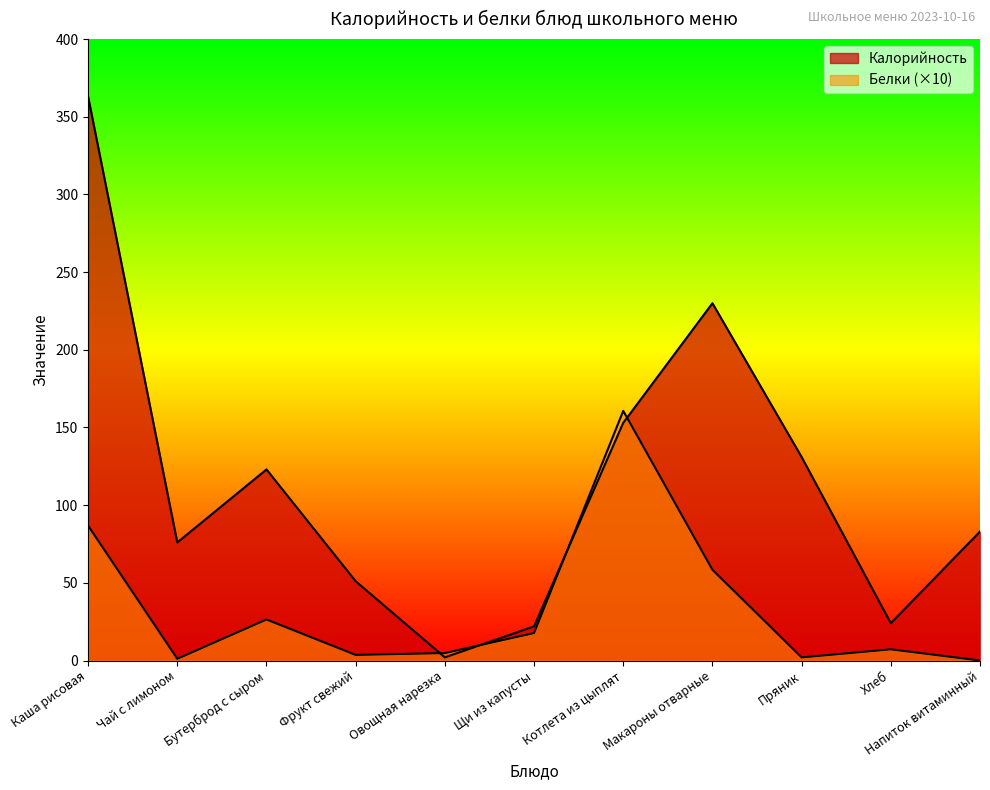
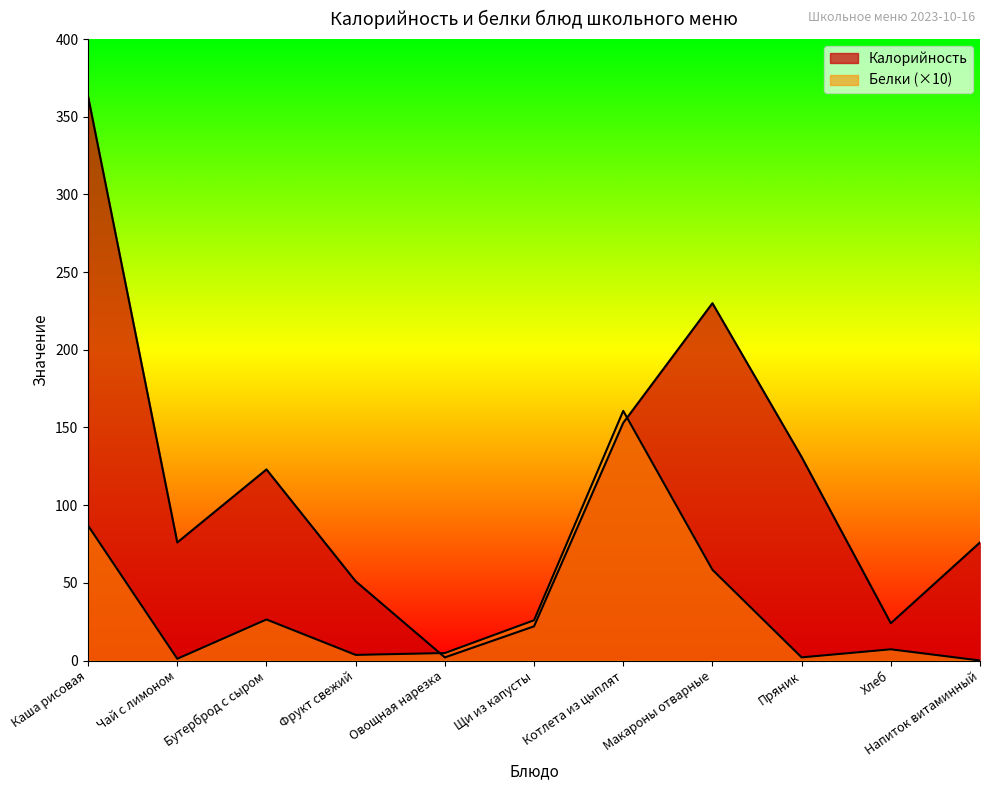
Белки (×10), Щи из капусты: 18 -> 26
Калорийность, Напиток витаминный: 83 -> 76
